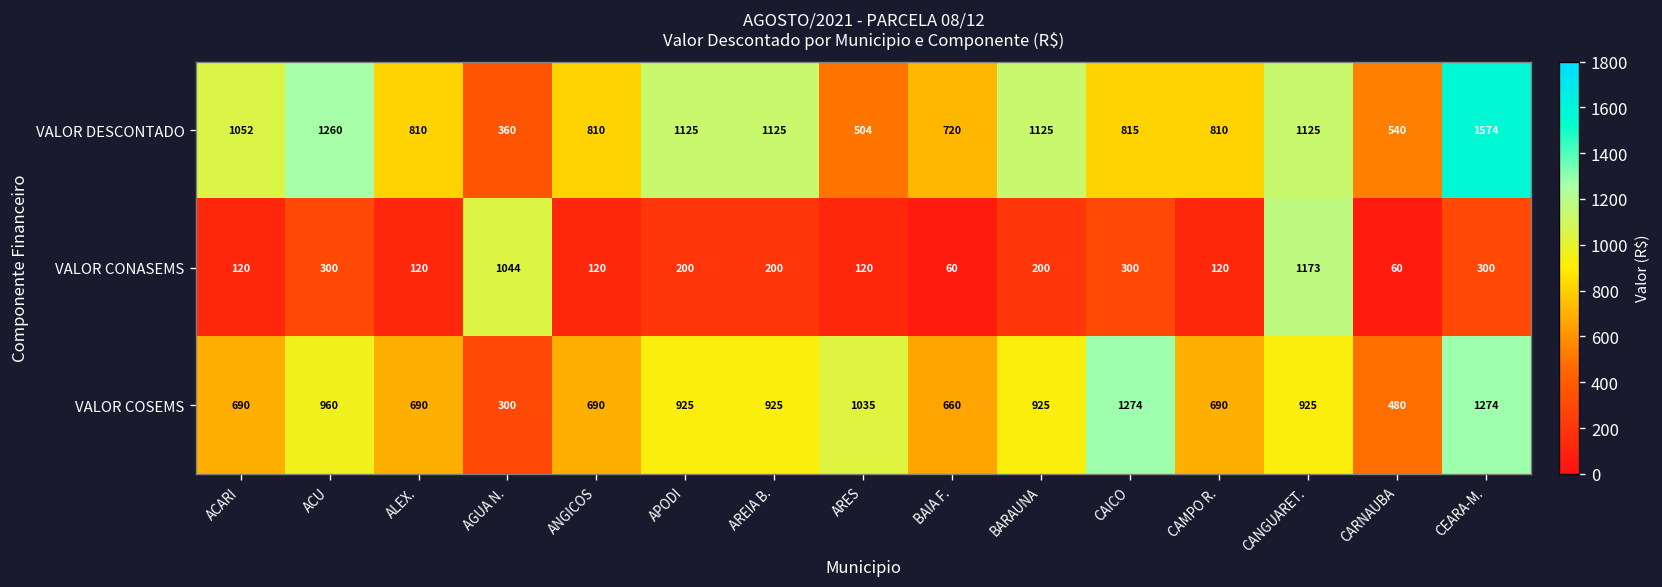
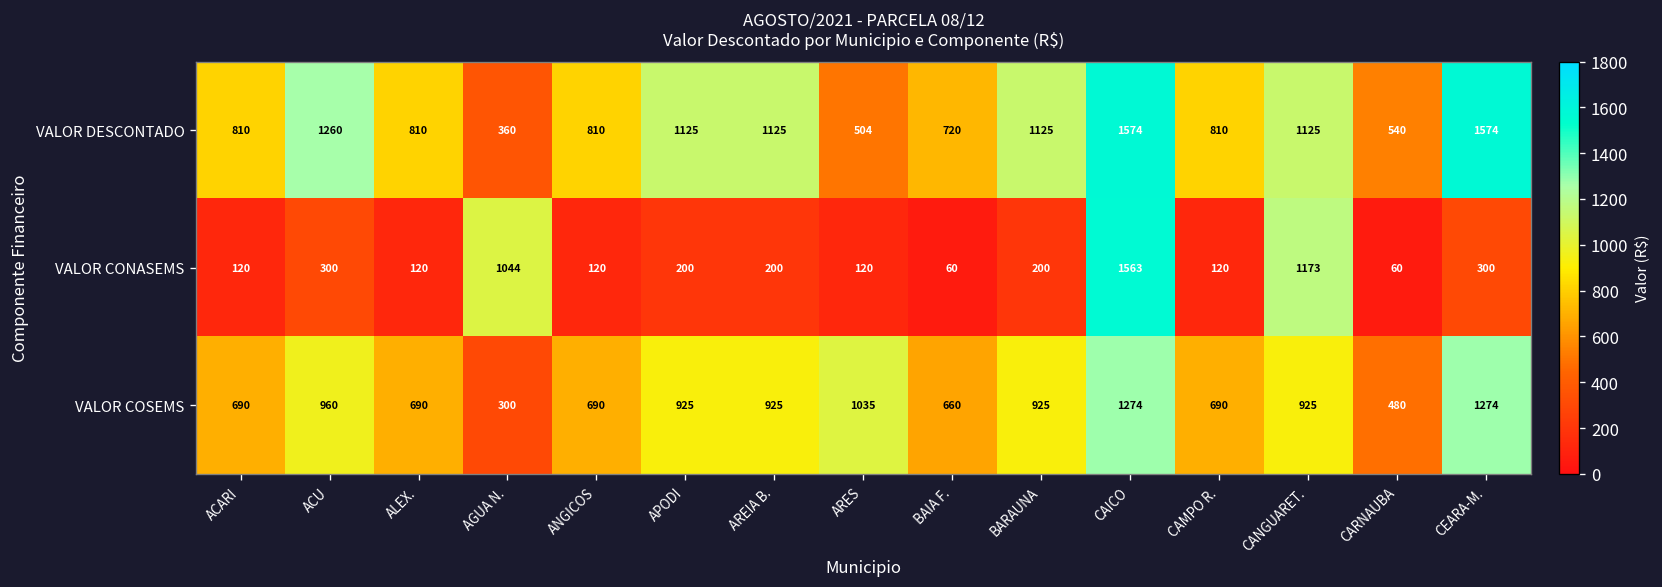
VALOR DESCONTADO, ACARI: 1052 -> 810
VALOR DESCONTADO, CAICO: 815 -> 1574
VALOR CONASEMS, CAICO: 300 -> 1563
